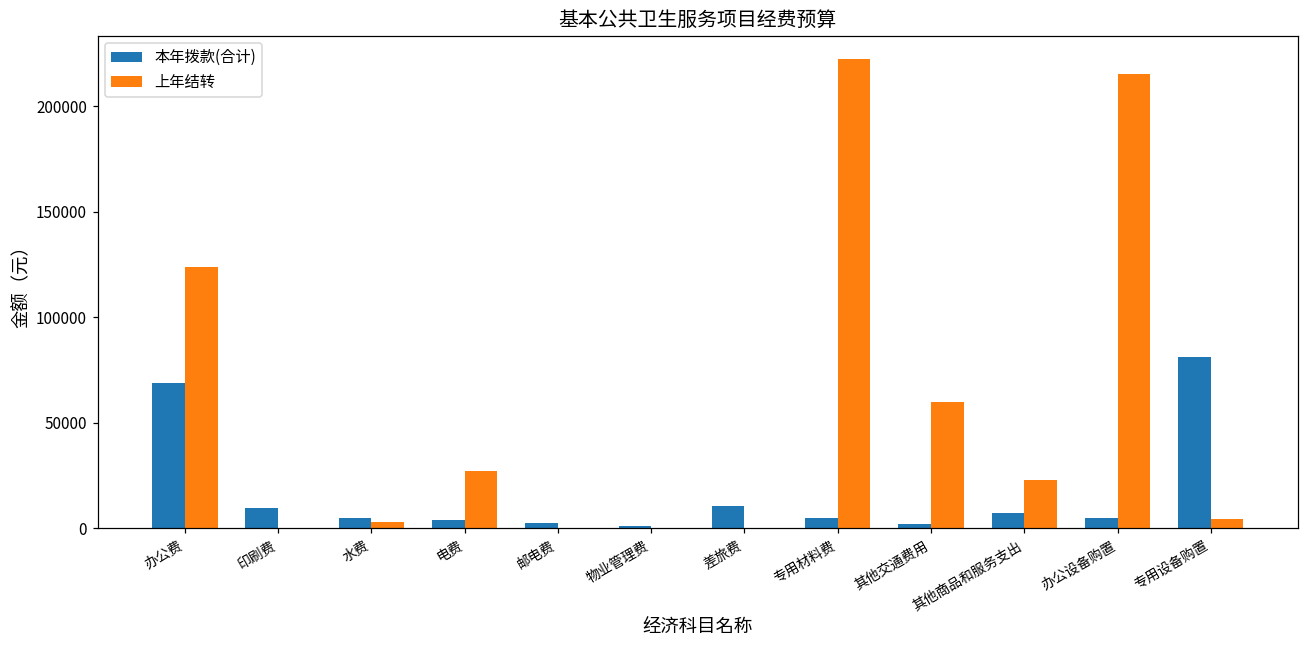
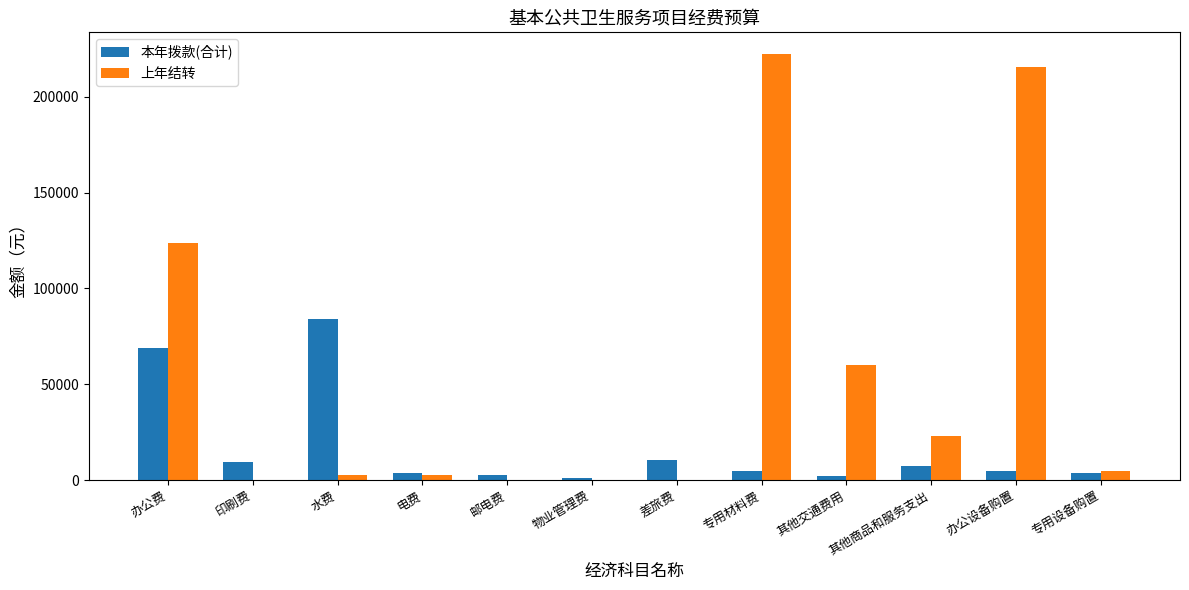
本年拨款(合计), 水费: 5000 -> 84000
上年结转, 电费: 27000 -> 3000
本年拨款(合计), 专用设备购置: 81000 -> 4000
